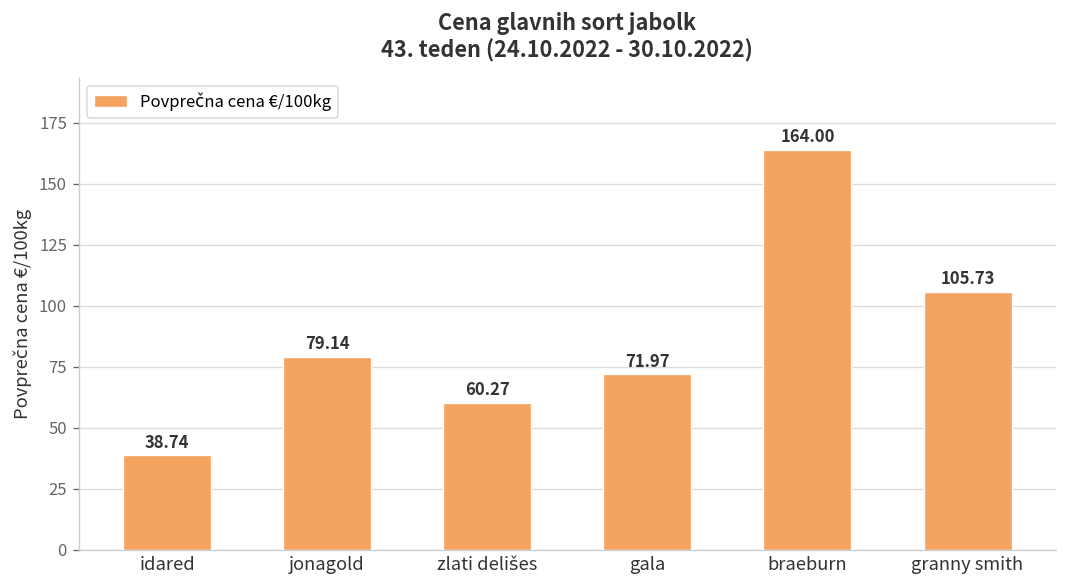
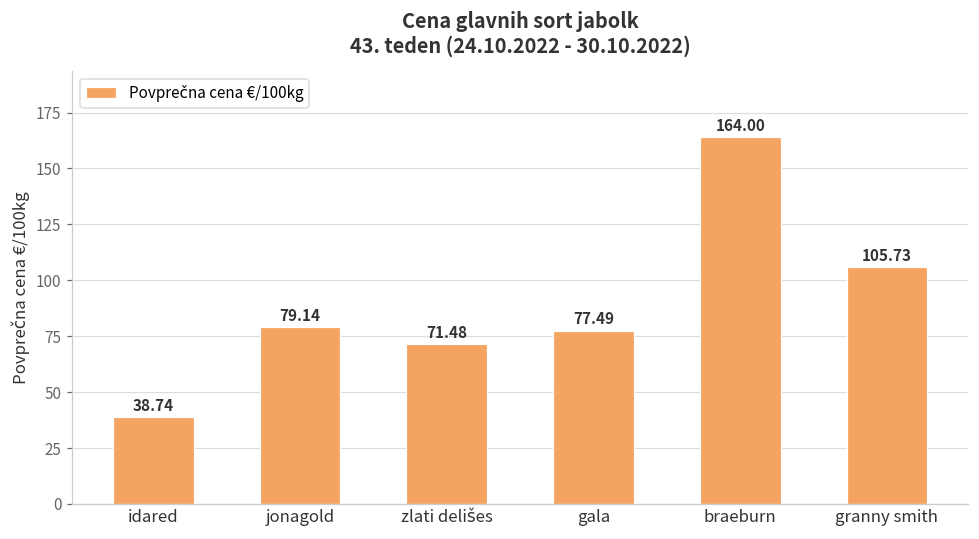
zlati delišes: 60.27 -> 71.48
gala: 71.97 -> 77.49
